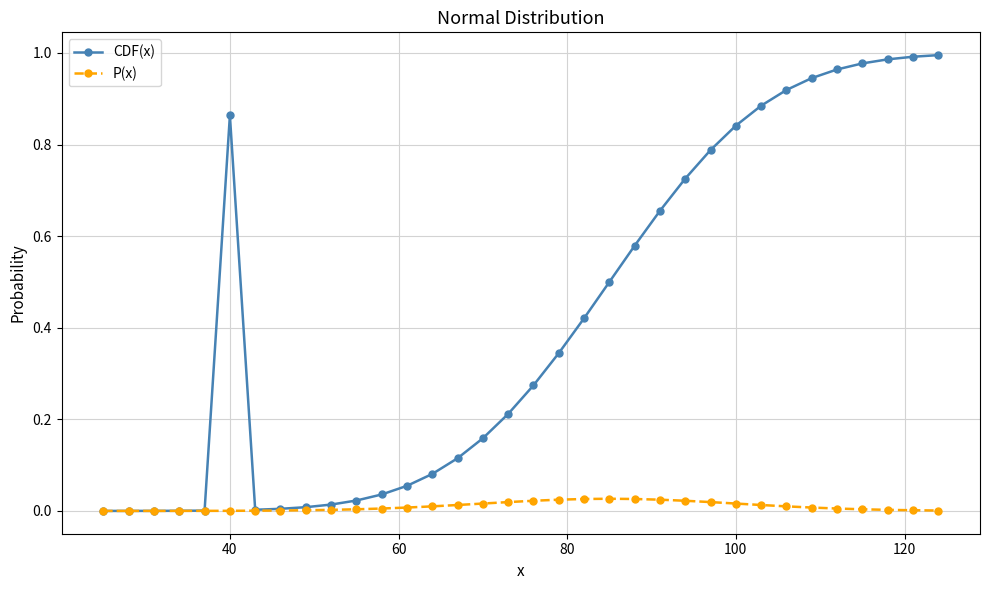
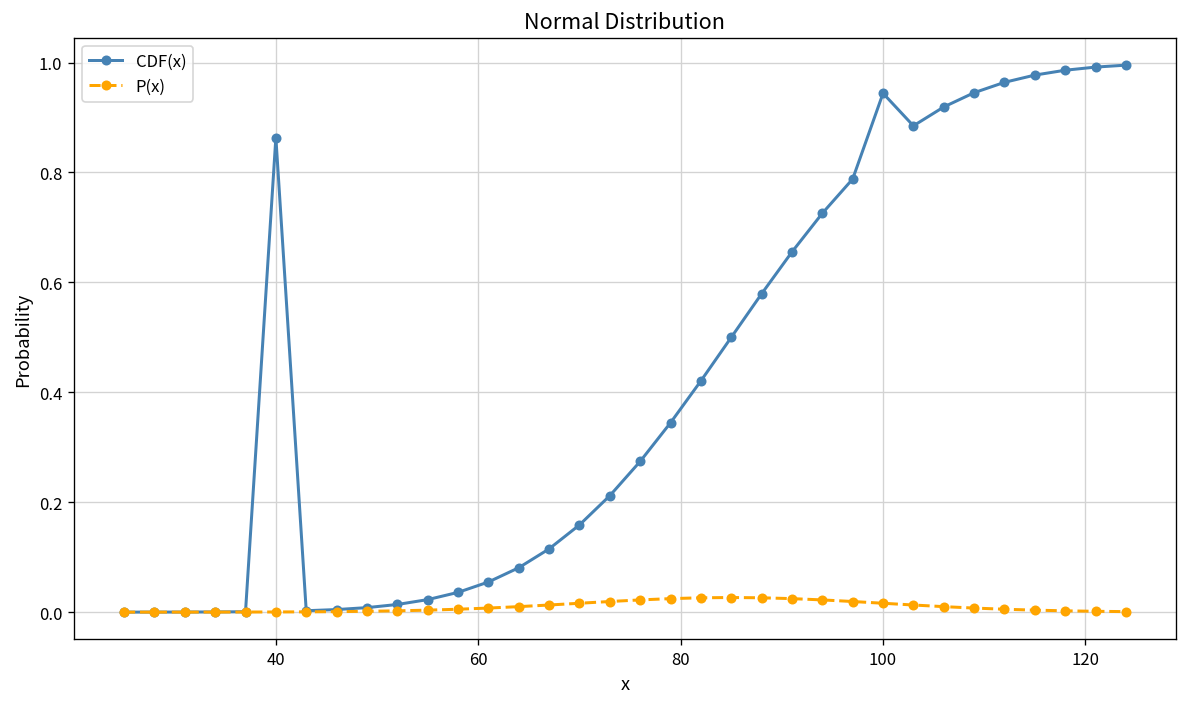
CDF(x), 100: 0.84 -> 0.94
